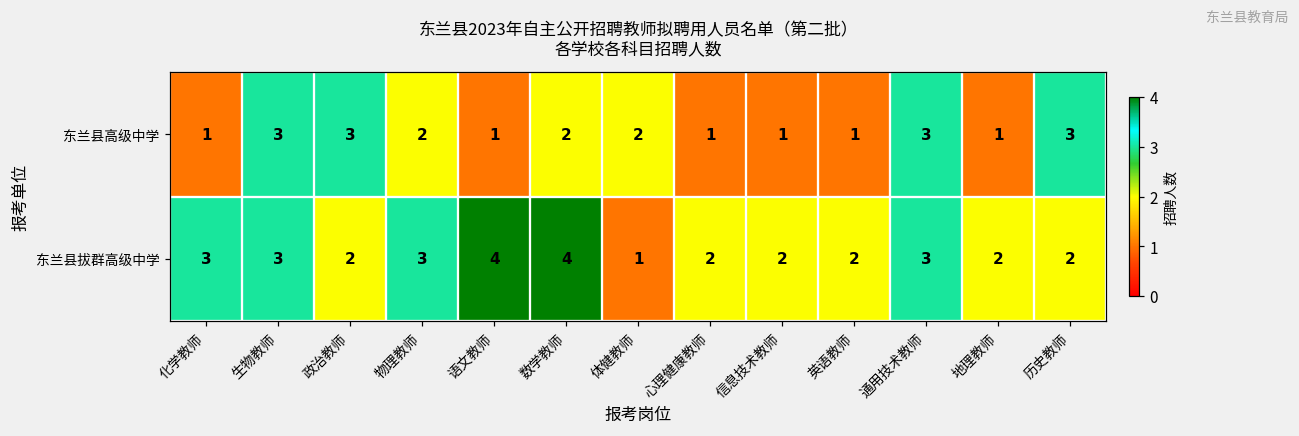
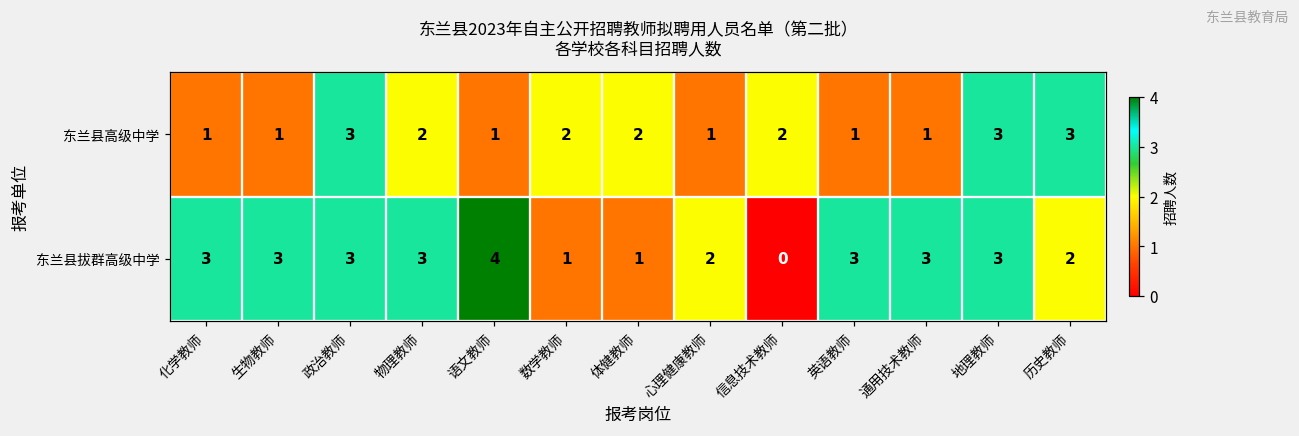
东兰县高级中学, 生物教师: 3 -> 1
东兰县高级中学, 信息技术教师: 1 -> 2
东兰县高级中学, 通用技术教师: 3 -> 1
东兰县高级中学, 地理教师: 1 -> 3
东兰县拔群高级中学, 政治教师: 2 -> 3
东兰县拔群高级中学, 数学教师: 4 -> 1
东兰县拔群高级中学, 信息技术教师: 2 -> 0
东兰县拔群高级中学, 英语教师: 2 -> 3
东兰县拔群高级中学, 地理教师: 2 -> 3
